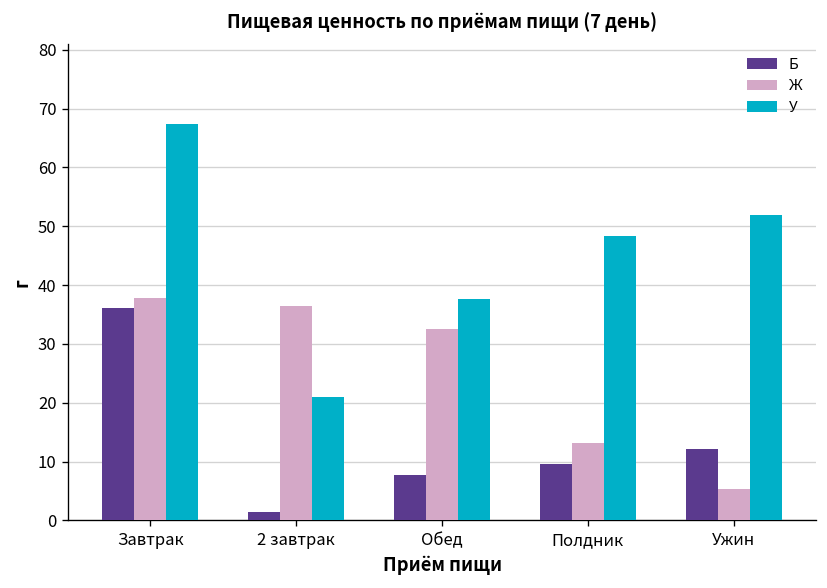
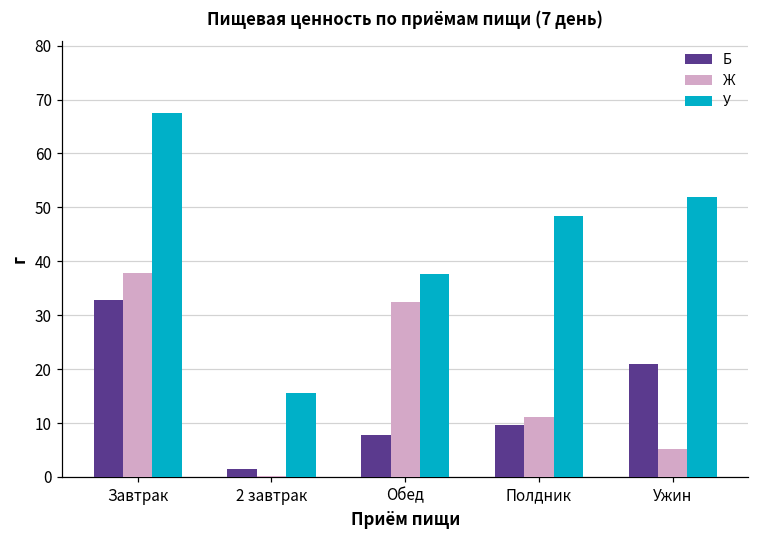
Б, Завтрак: 36 -> 33
Ж, 2 завтрак: 37 -> 0
У, 2 завтрак: 21 -> 16
Ж, Полдник: 13 -> 11
Б, Ужин: 12 -> 21
